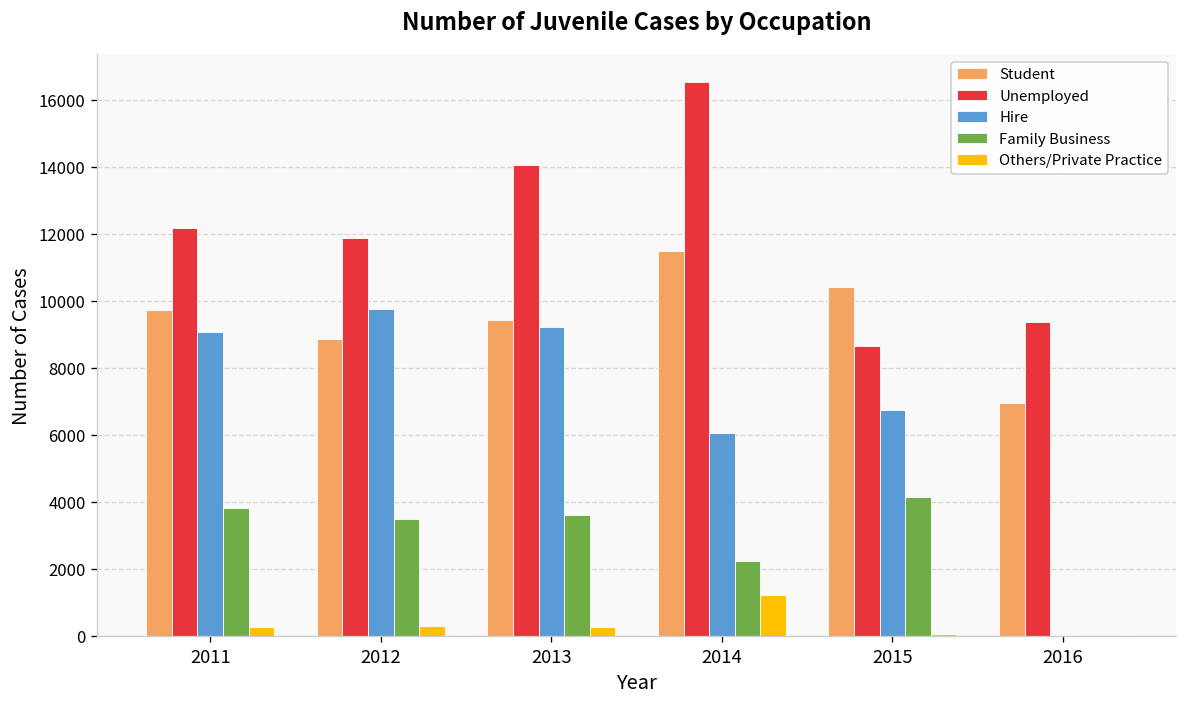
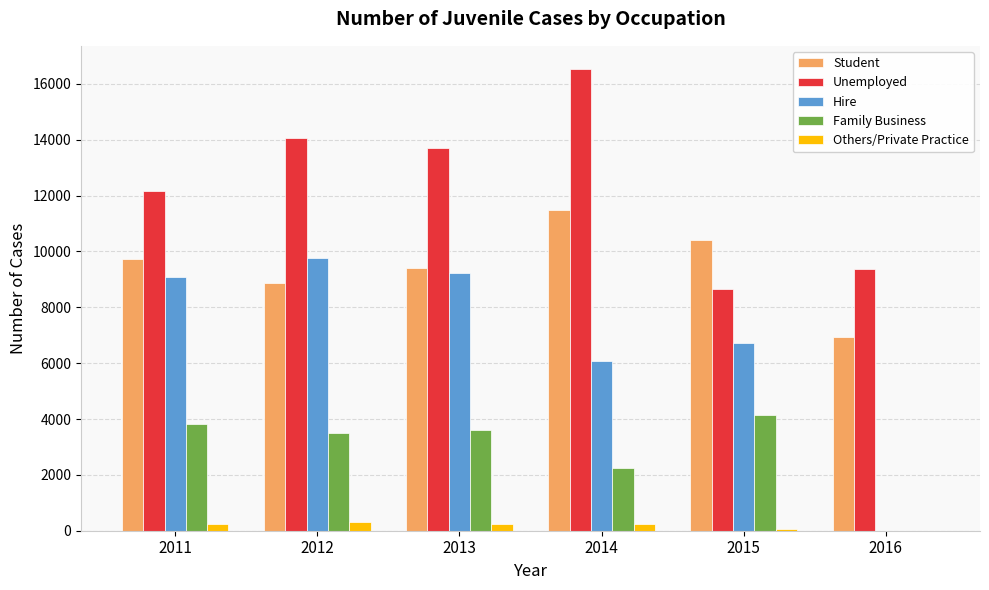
Unemployed, 2012: 11900 -> 14000
Unemployed, 2013: 14100 -> 13700
Others/Private Practice, 2014: 1200 -> 200
